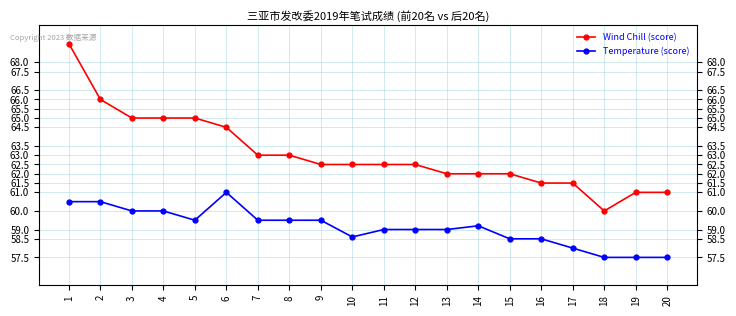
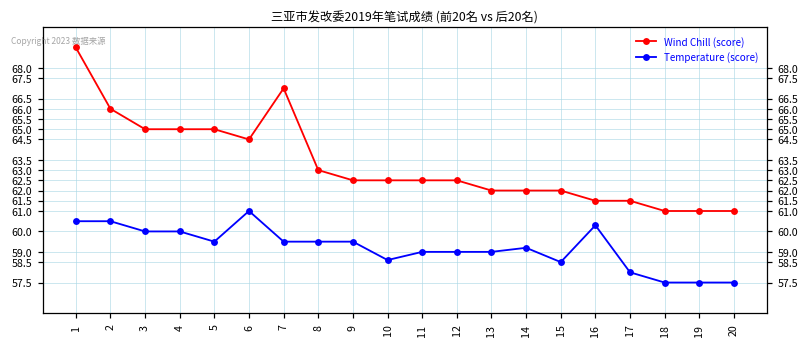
Wind Chill (score), 7: 63 -> 67
Temperature (score), 16: 58.5 -> 60.3
Wind Chill (score), 18: 60 -> 61
